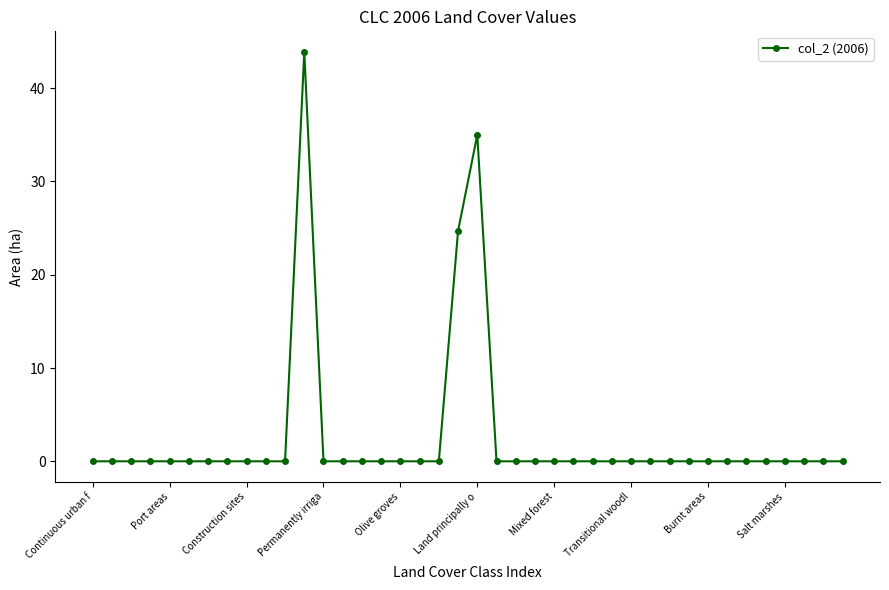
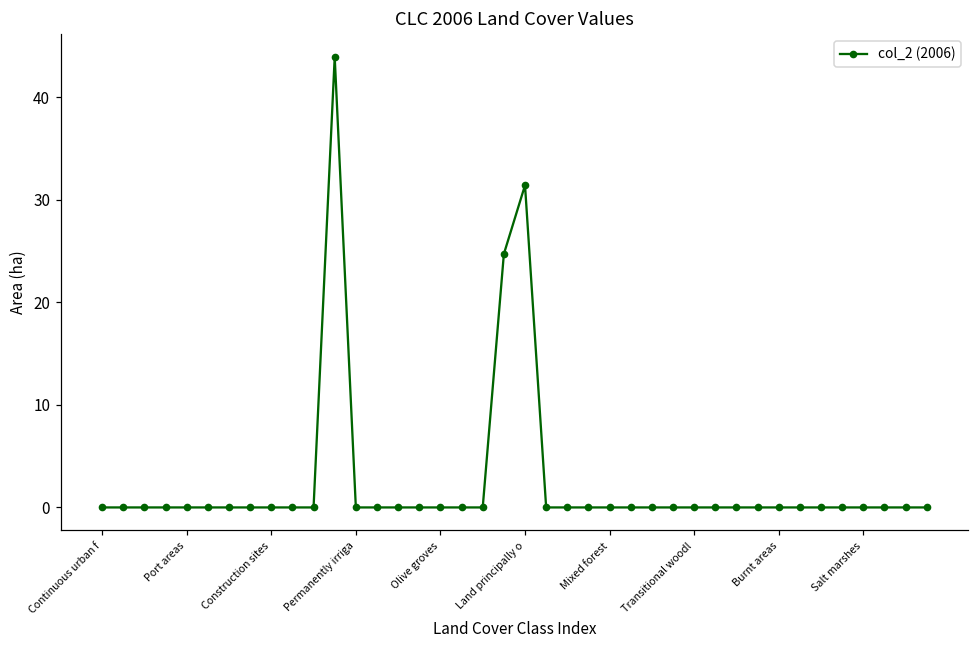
Land principally o: 35 -> 31
